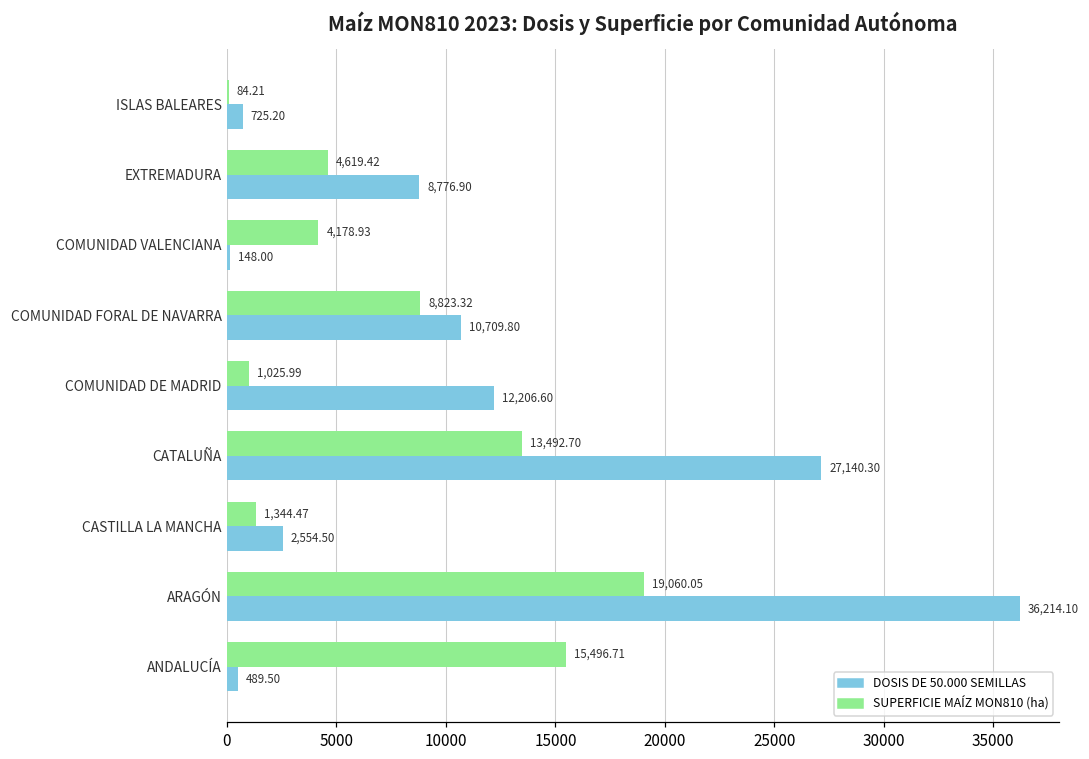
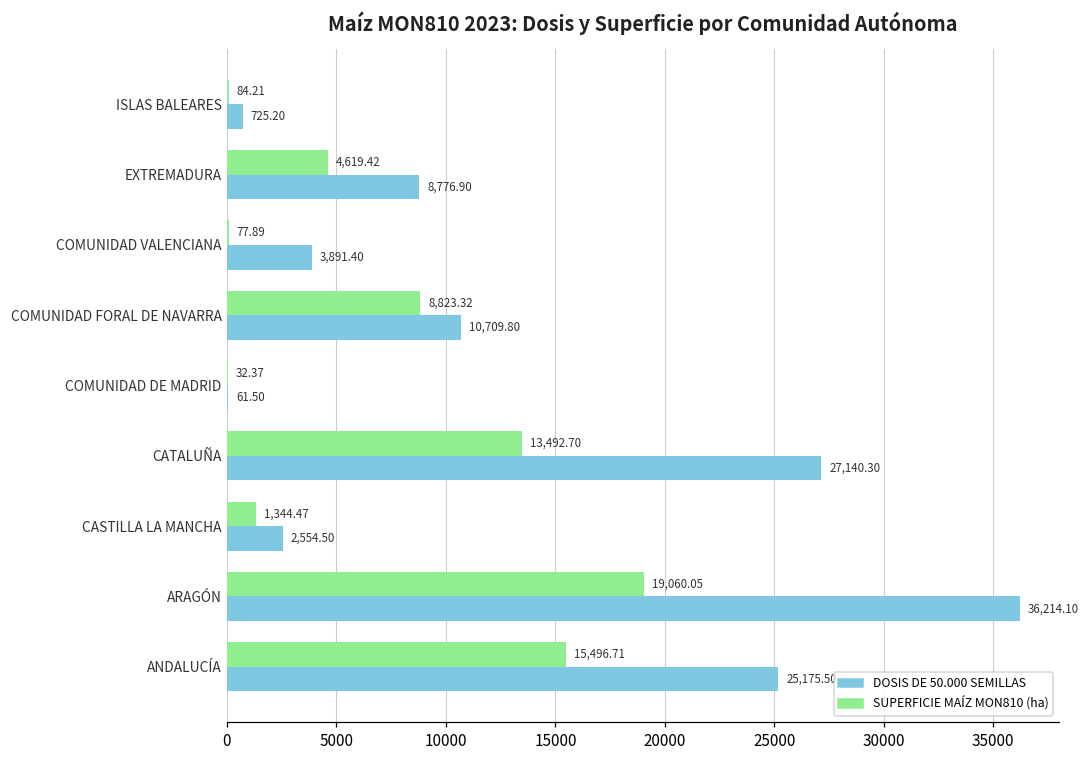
SUPERFICIE MAÍZ MON810 (ha), COMUNIDAD VALENCIANA: 4,178.93 -> 77.89
DOSIS DE 50.000 SEMILLAS, COMUNIDAD VALENCIANA: 148.00 -> 3,891.40
SUPERFICIE MAÍZ MON810 (ha), COMUNIDAD DE MADRID: 1,025.99 -> 32.37
DOSIS DE 50.000 SEMILLAS, COMUNIDAD DE MADRID: 12,206.60 -> 61.50
DOSIS DE 50.000 SEMILLAS, ANDALUCÍA: 489.50 -> 25,175.50
